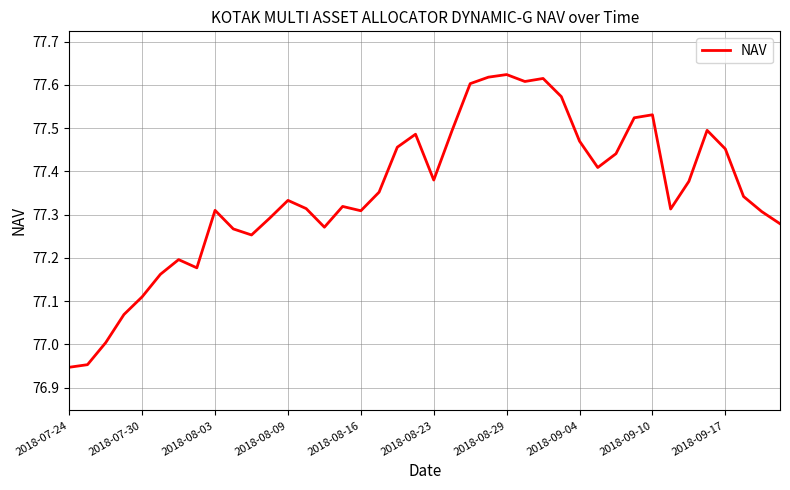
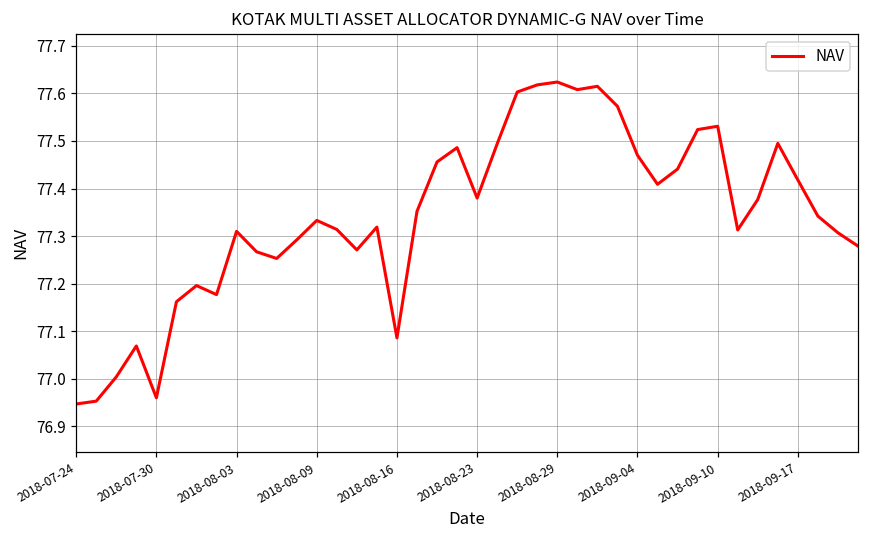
2018-07-30: 77.11 -> 76.96
2018-08-16: 77.31 -> 77.09
2018-09-17: 77.45 -> 77.42
